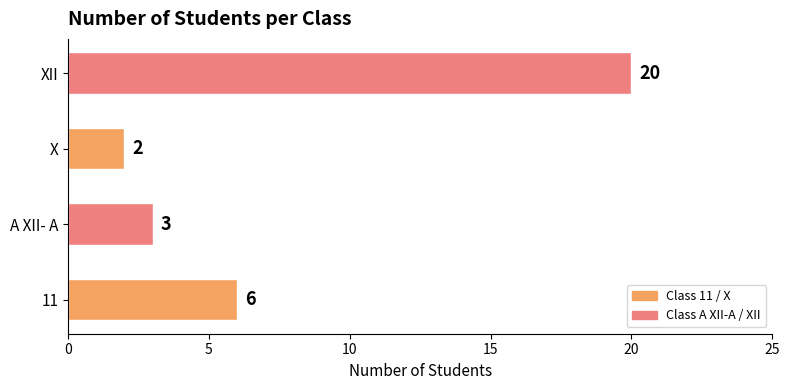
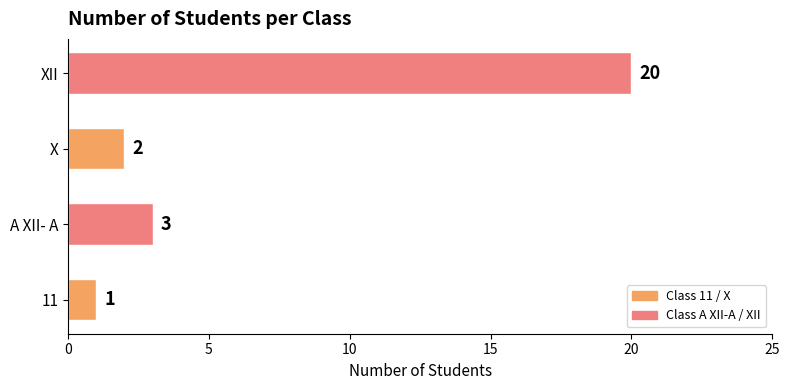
11: 6 -> 1
